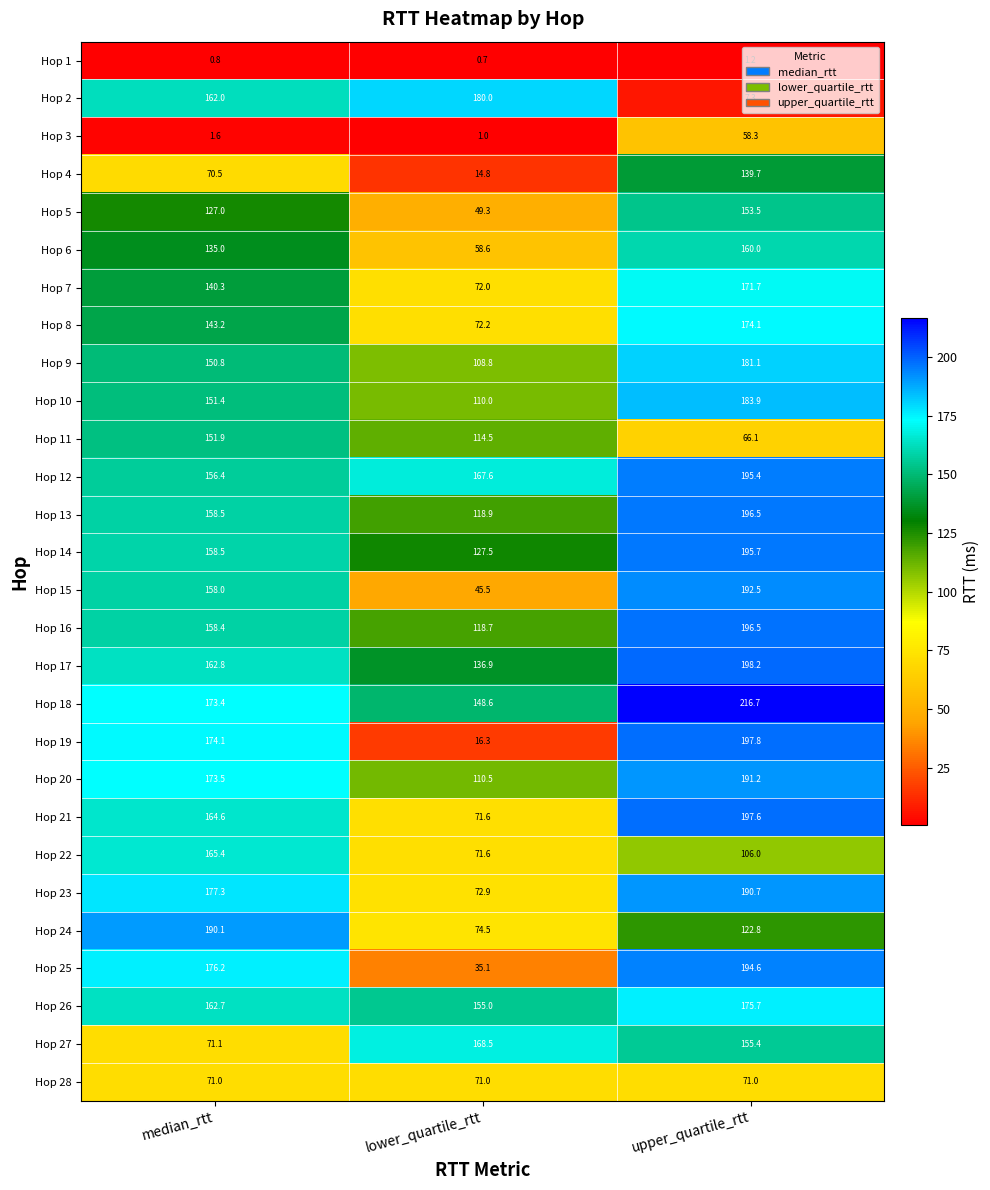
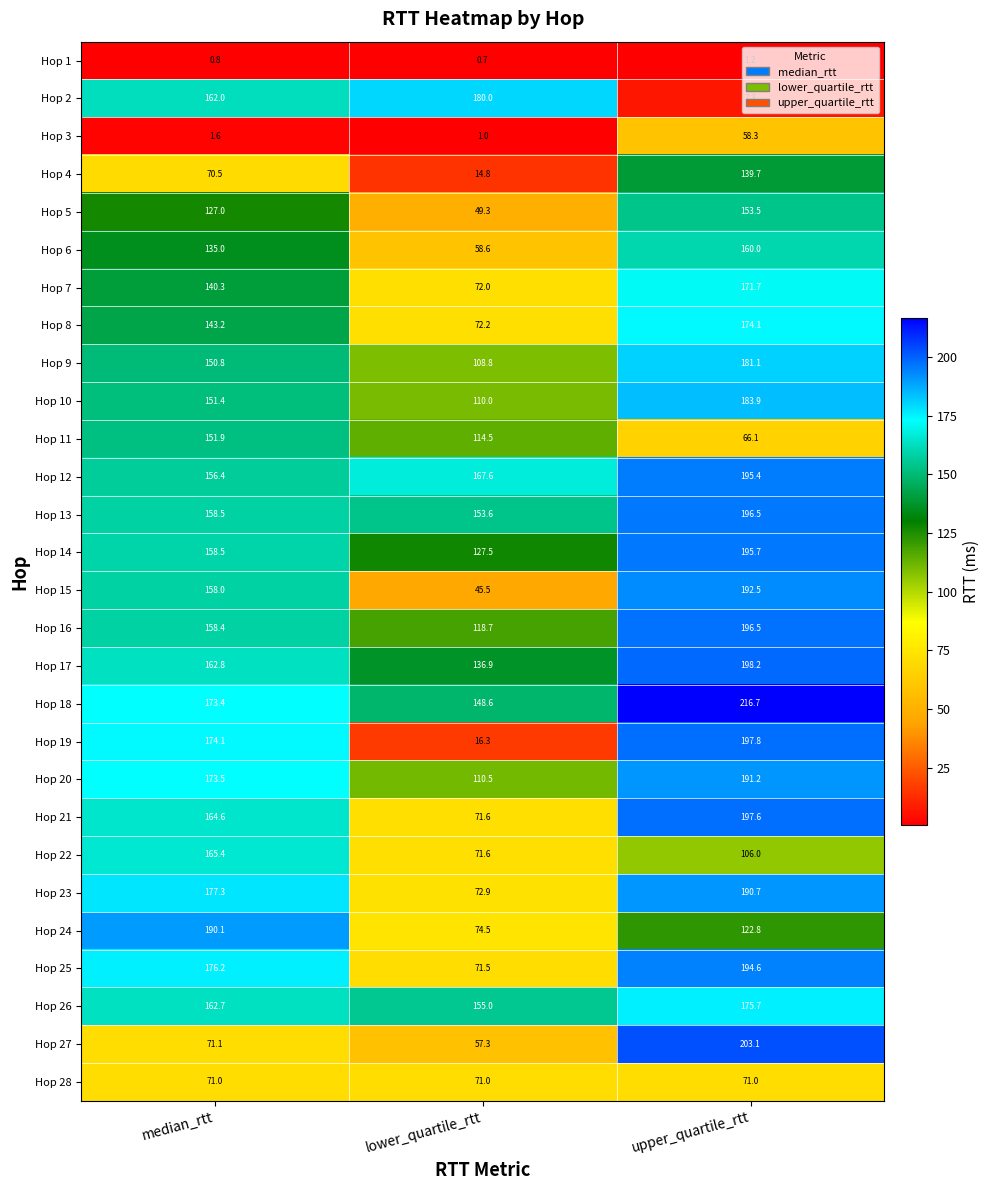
Hop 13, lower_quartile_rtt: 118.9 -> 153.6
Hop 25, lower_quartile_rtt: 35.1 -> 71.5
Hop 27, lower_quartile_rtt: 168.5 -> 57.3
Hop 27, upper_quartile_rtt: 155.4 -> 203.1
